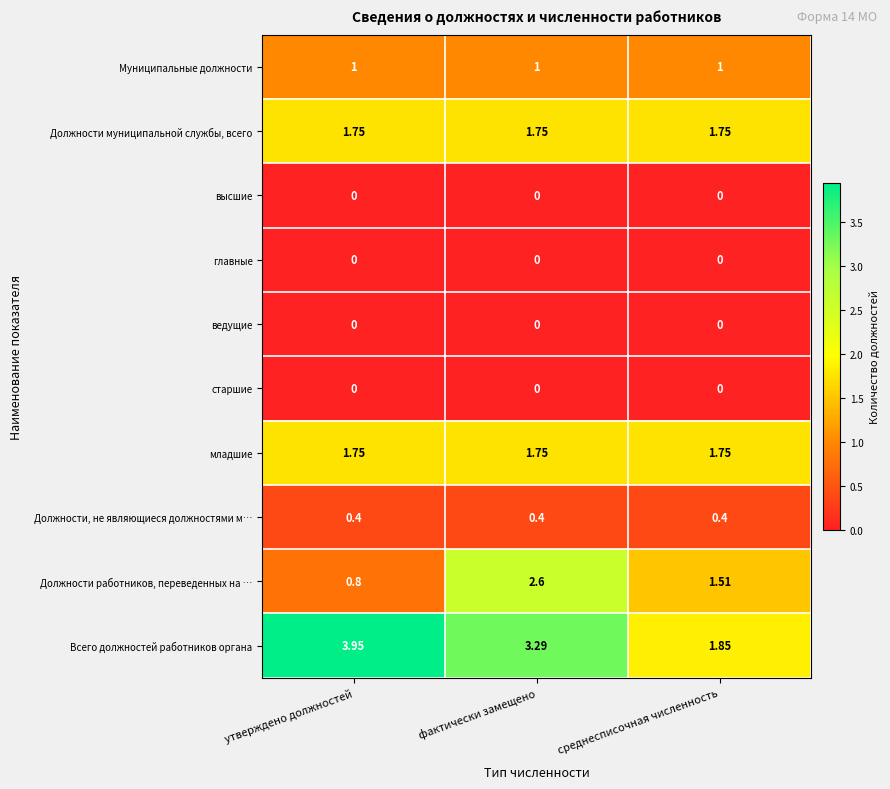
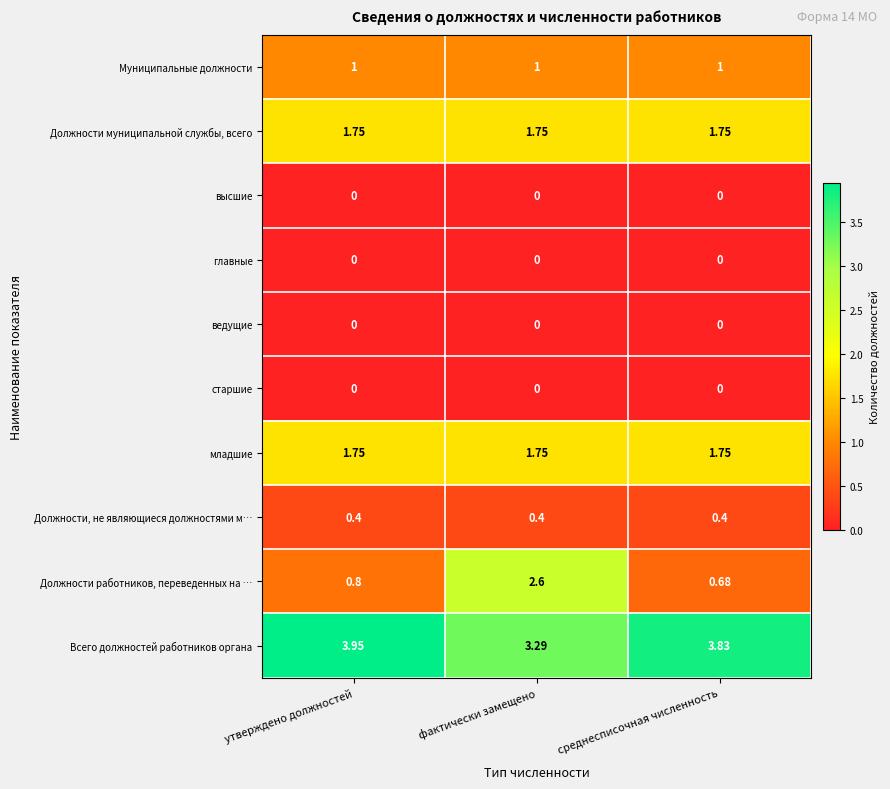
Должности работников, переведенных на …, среднесписочная численность: 1.51 -> 0.68
Всего должностей работников органа, среднесписочная численность: 1.85 -> 3.83
